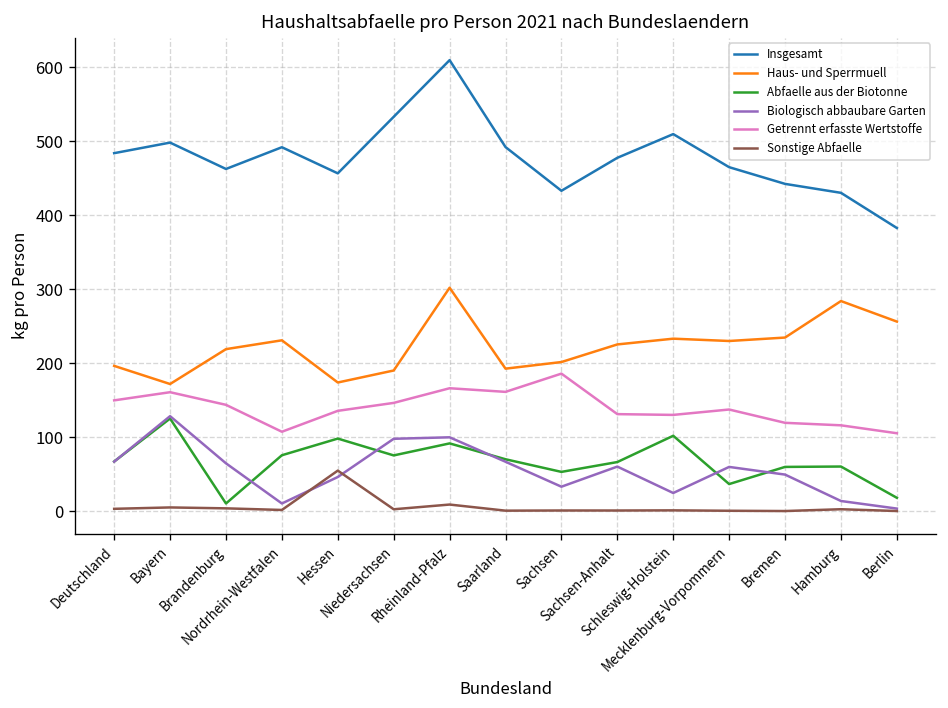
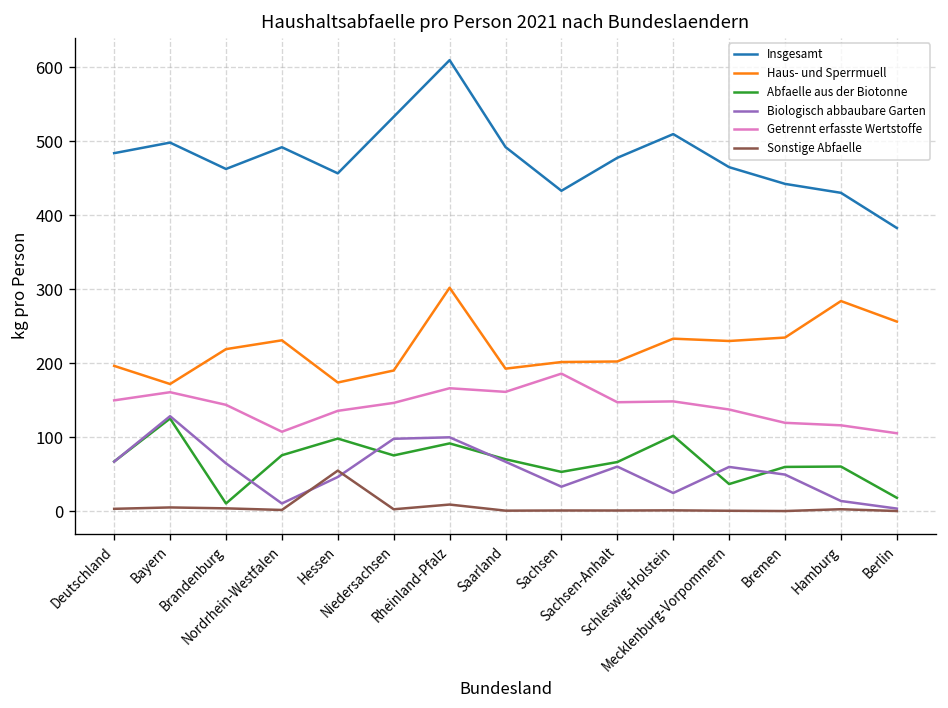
Haus- und Sperrmuell, Sachsen-Anhalt: 230 -> 200
Getrennt erfasste Wertstoffe, Sachsen-Anhalt: 130 -> 150
Getrennt erfasste Wertstoffe, Schleswig-Holstein: 130 -> 150
